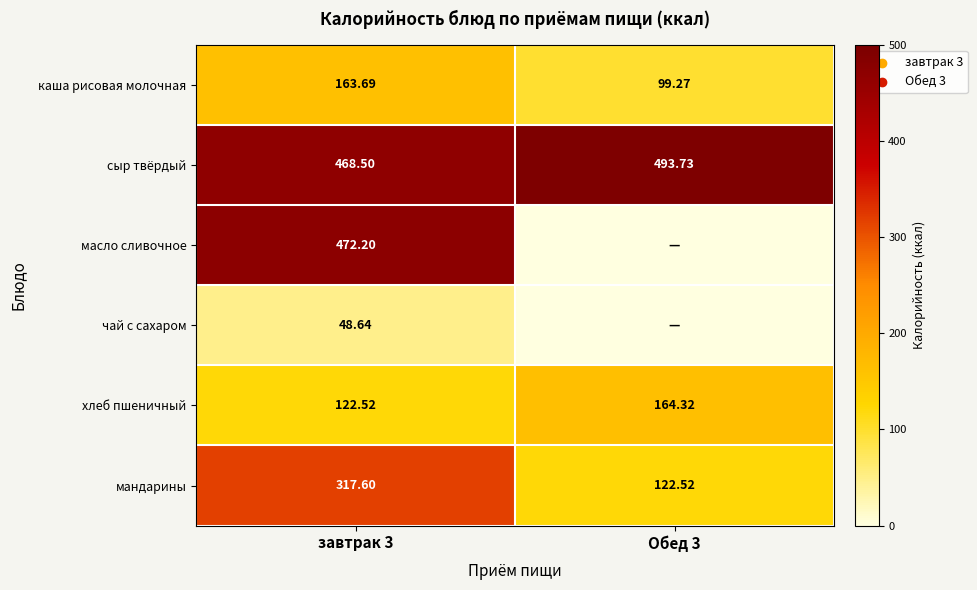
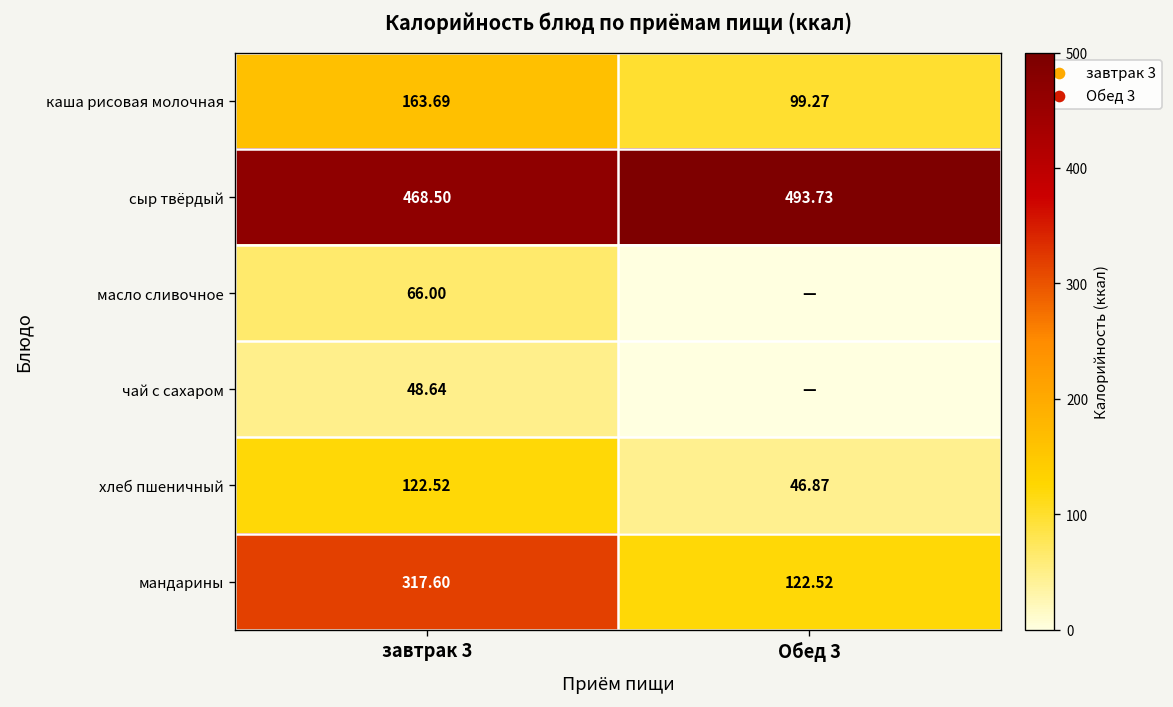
масло сливочное, завтрак 3: 472.20 -> 66.00
хлеб пшеничный, Обед 3: 164.32 -> 46.87
